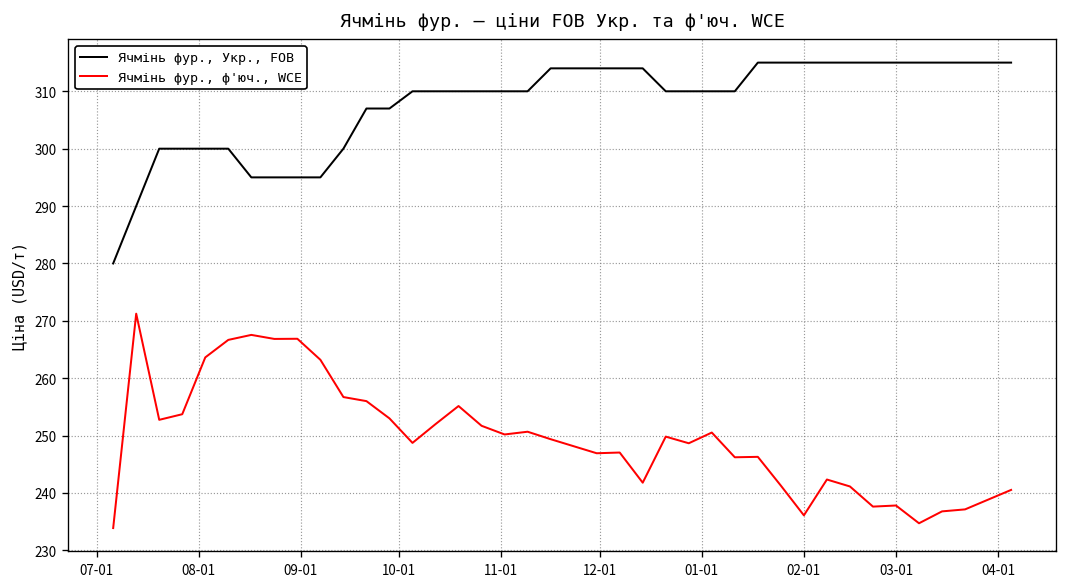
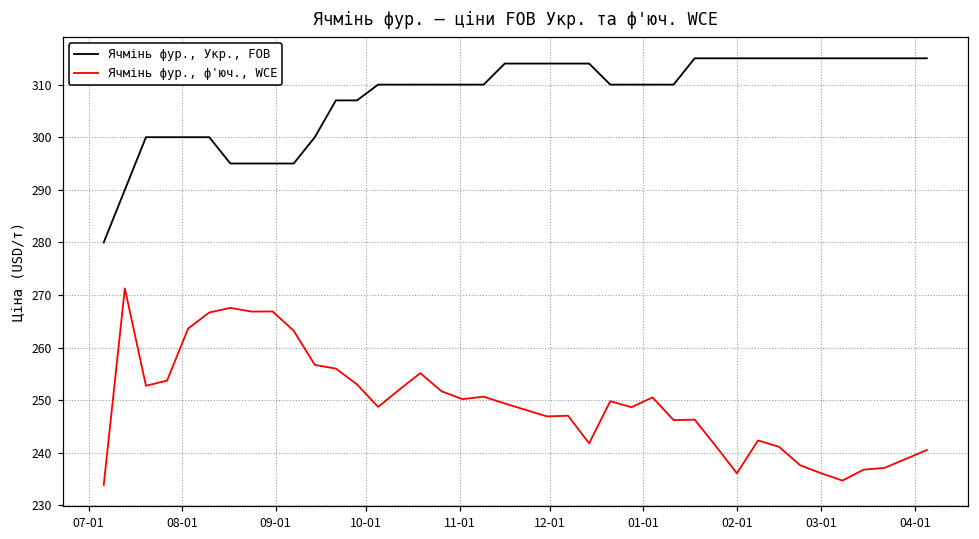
Ячмінь фур., ф'юч., WCE, 03-01: 238 -> 236
